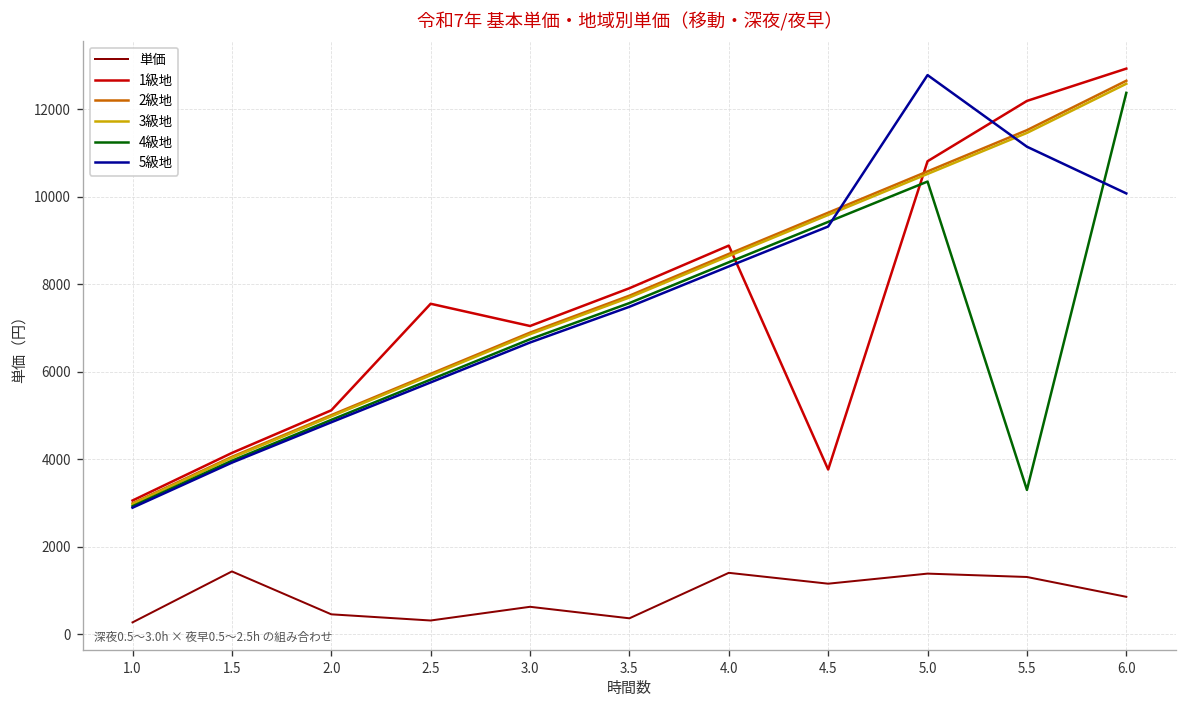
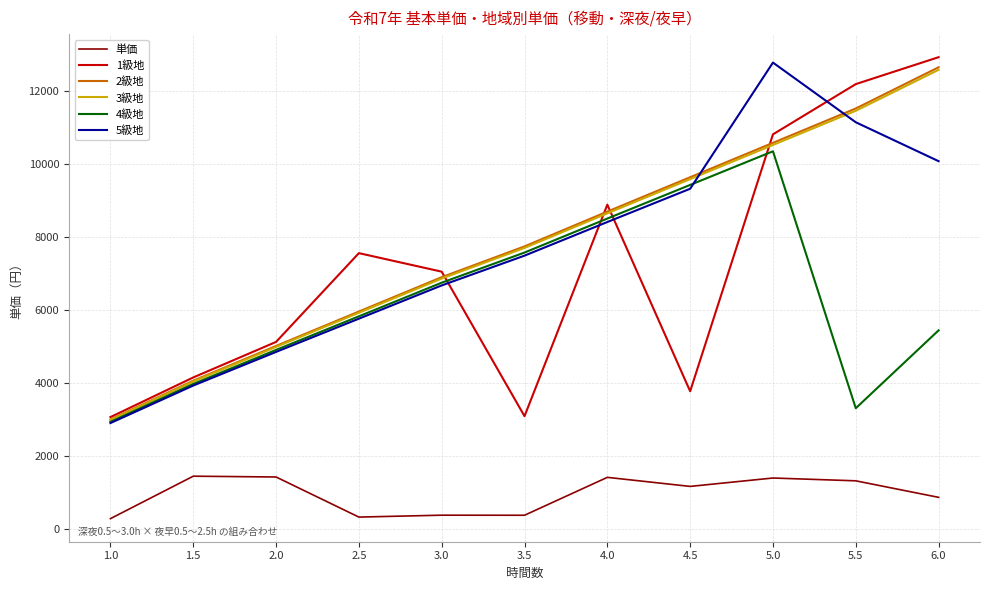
単価, 2.0: 500 -> 1400
単価, 3.0: 600 -> 400
1級地, 3.5: 7900 -> 3100
4級地, 6.0: 12400 -> 5400
